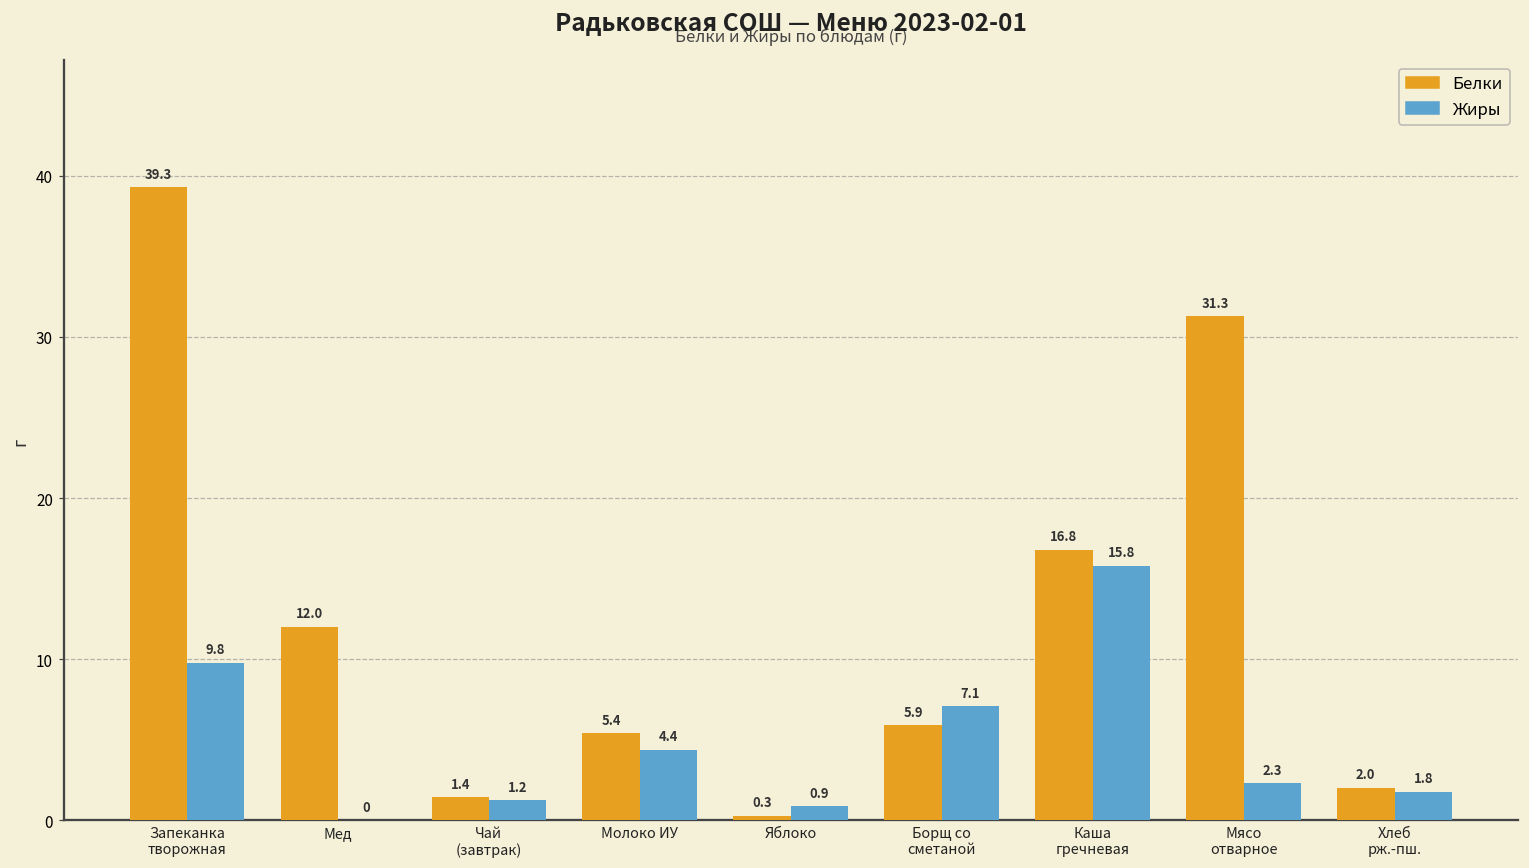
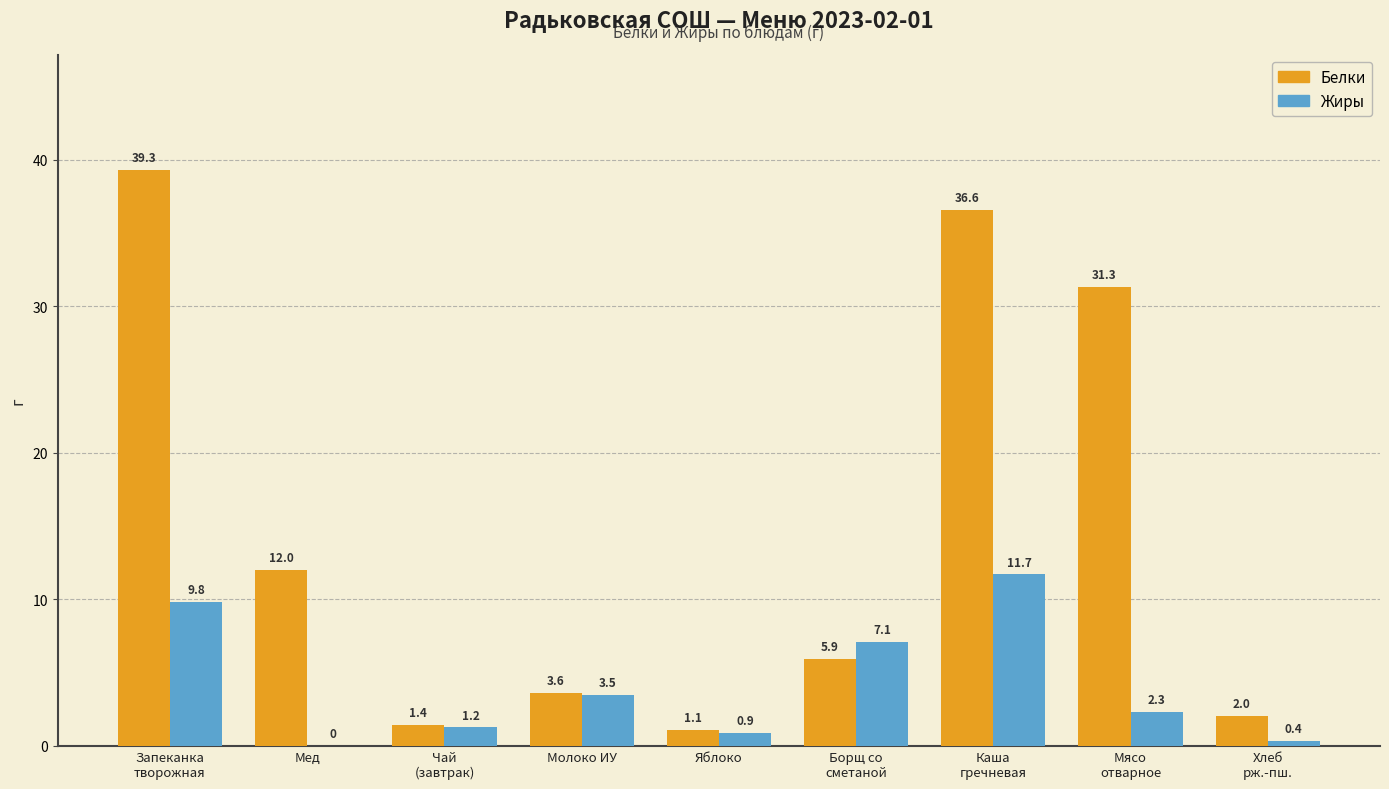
Белки, Молоко ИУ: 5.4 -> 3.6
Жиры, Молоко ИУ: 4.4 -> 3.5
Белки, Яблоко: 0.3 -> 1.1
Белки, Каша гречневая: 16.8 -> 36.6
Жиры, Каша гречневая: 15.8 -> 11.7
Жиры, Хлеб рж.-пш.: 1.8 -> 0.4
